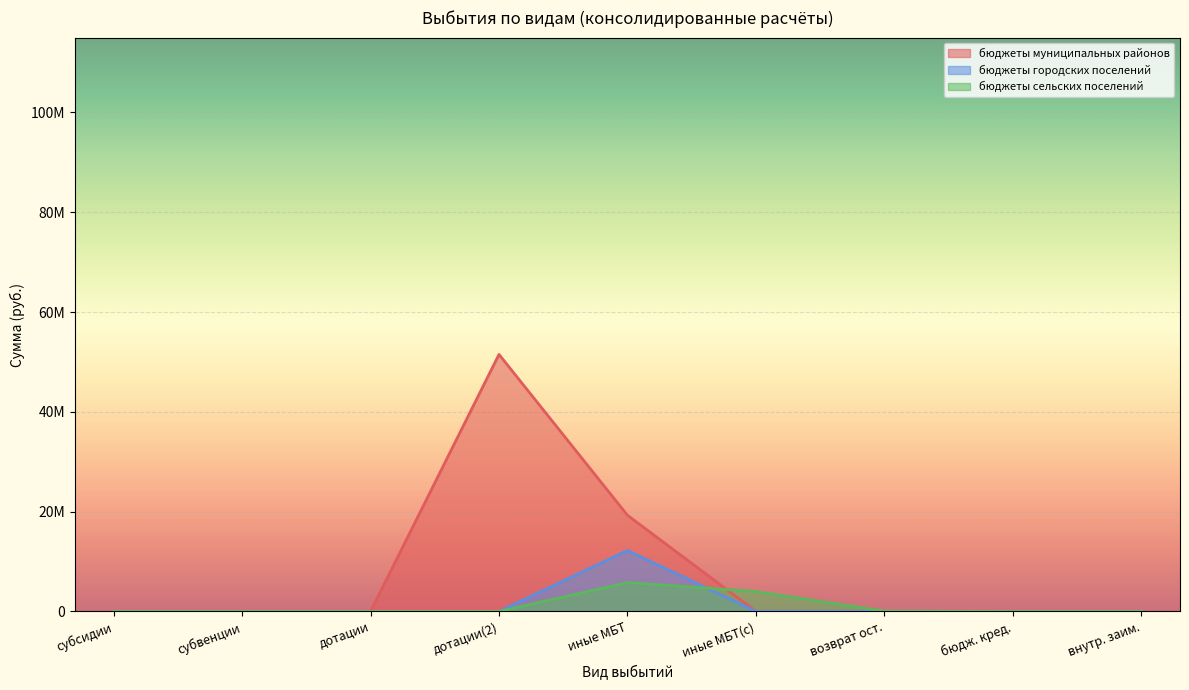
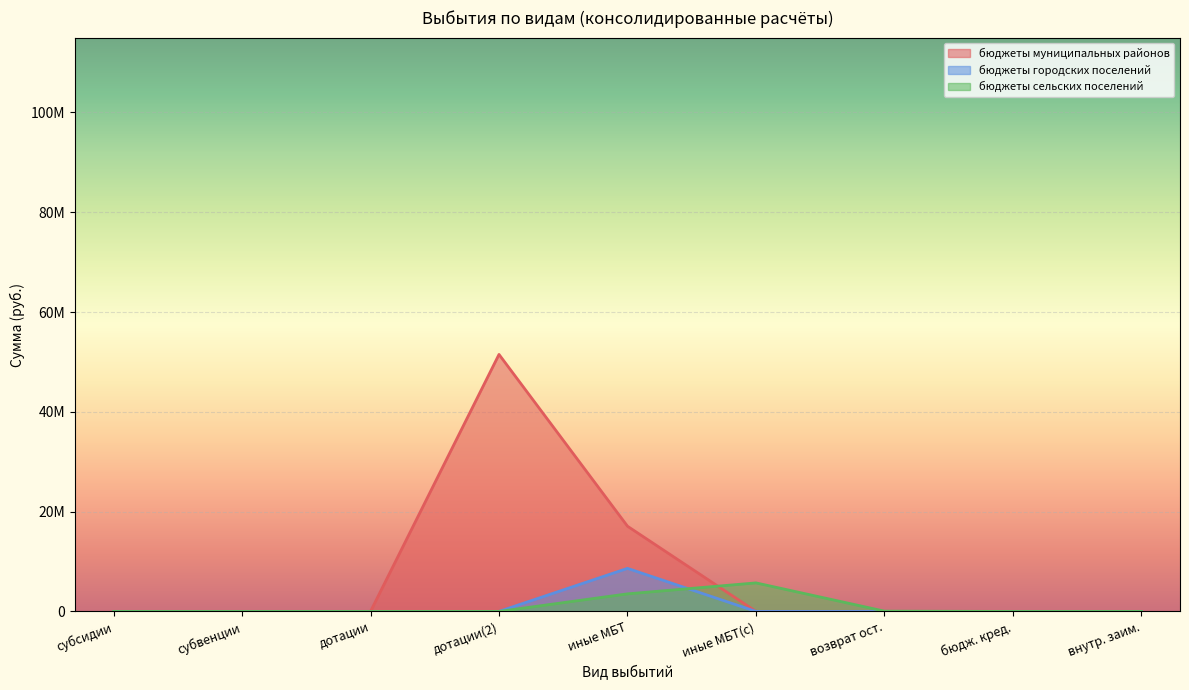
бюджеты муниципальных районов, иные МБТ: 19000000 -> 17000000
бюджеты городских поселений, иные МБТ: 12000000 -> 9000000
бюджеты сельских поселений, иные МБТ: 6000000 -> 4000000
бюджеты сельских поселений, иные МБТ(с): 4000000 -> 6000000
